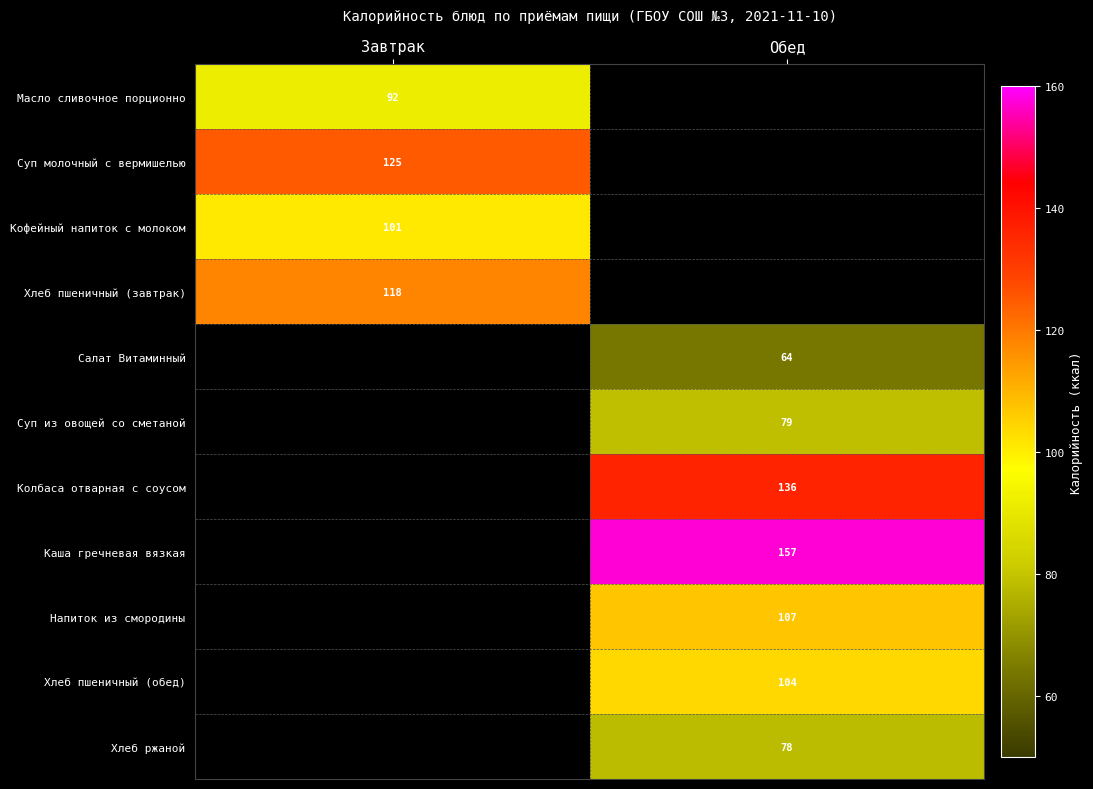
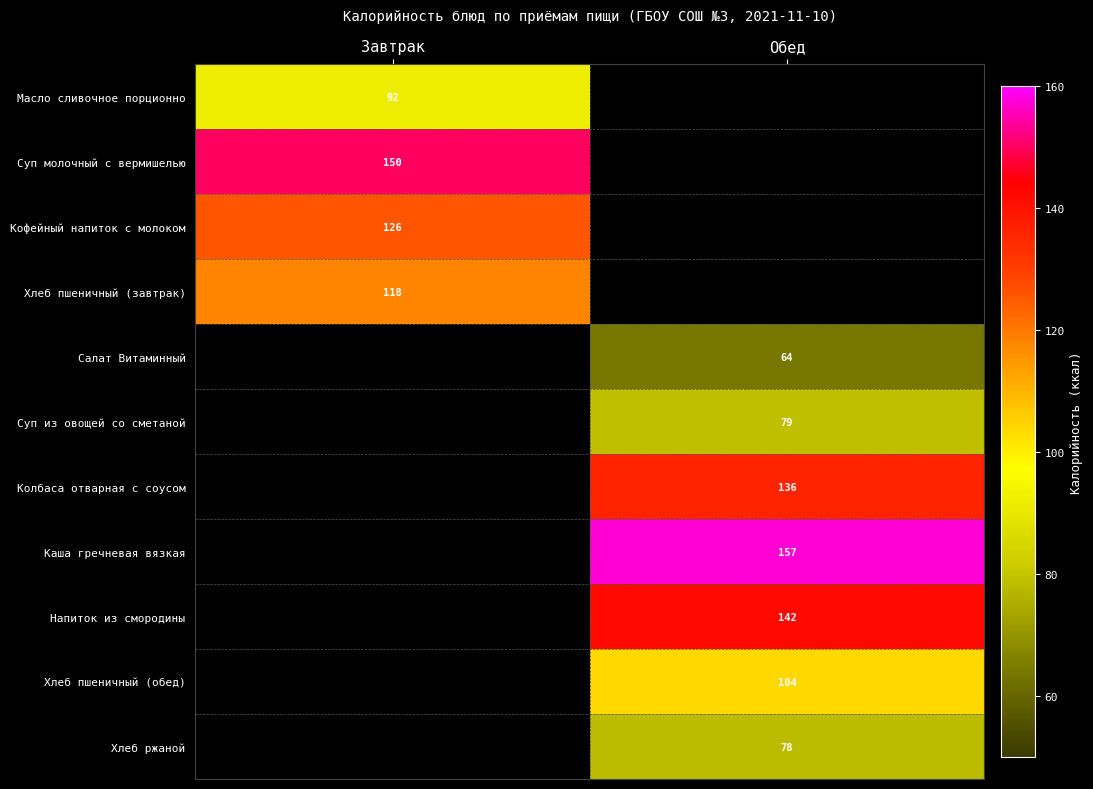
Суп молочный с вермишелью, Завтрак: 125 -> 150
Кофейный напиток с молоком, Завтрак: 101 -> 126
Напиток из смородины, Обед: 107 -> 142
